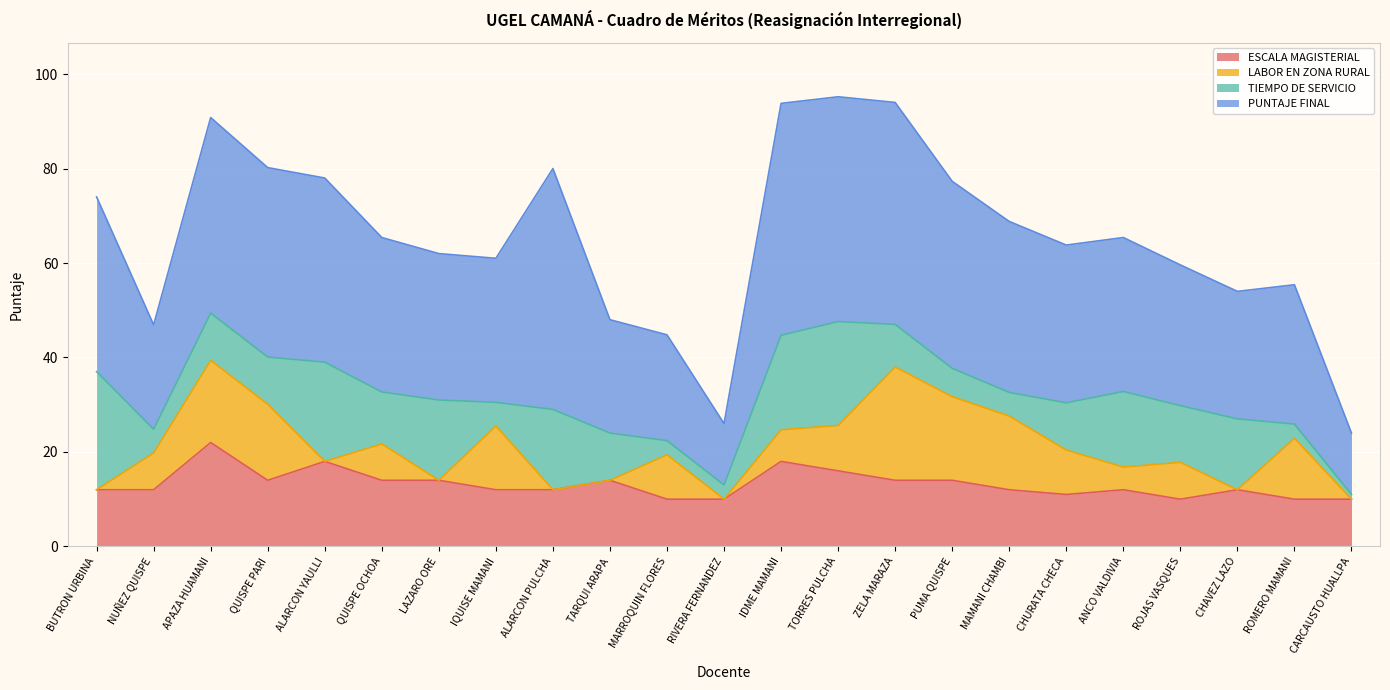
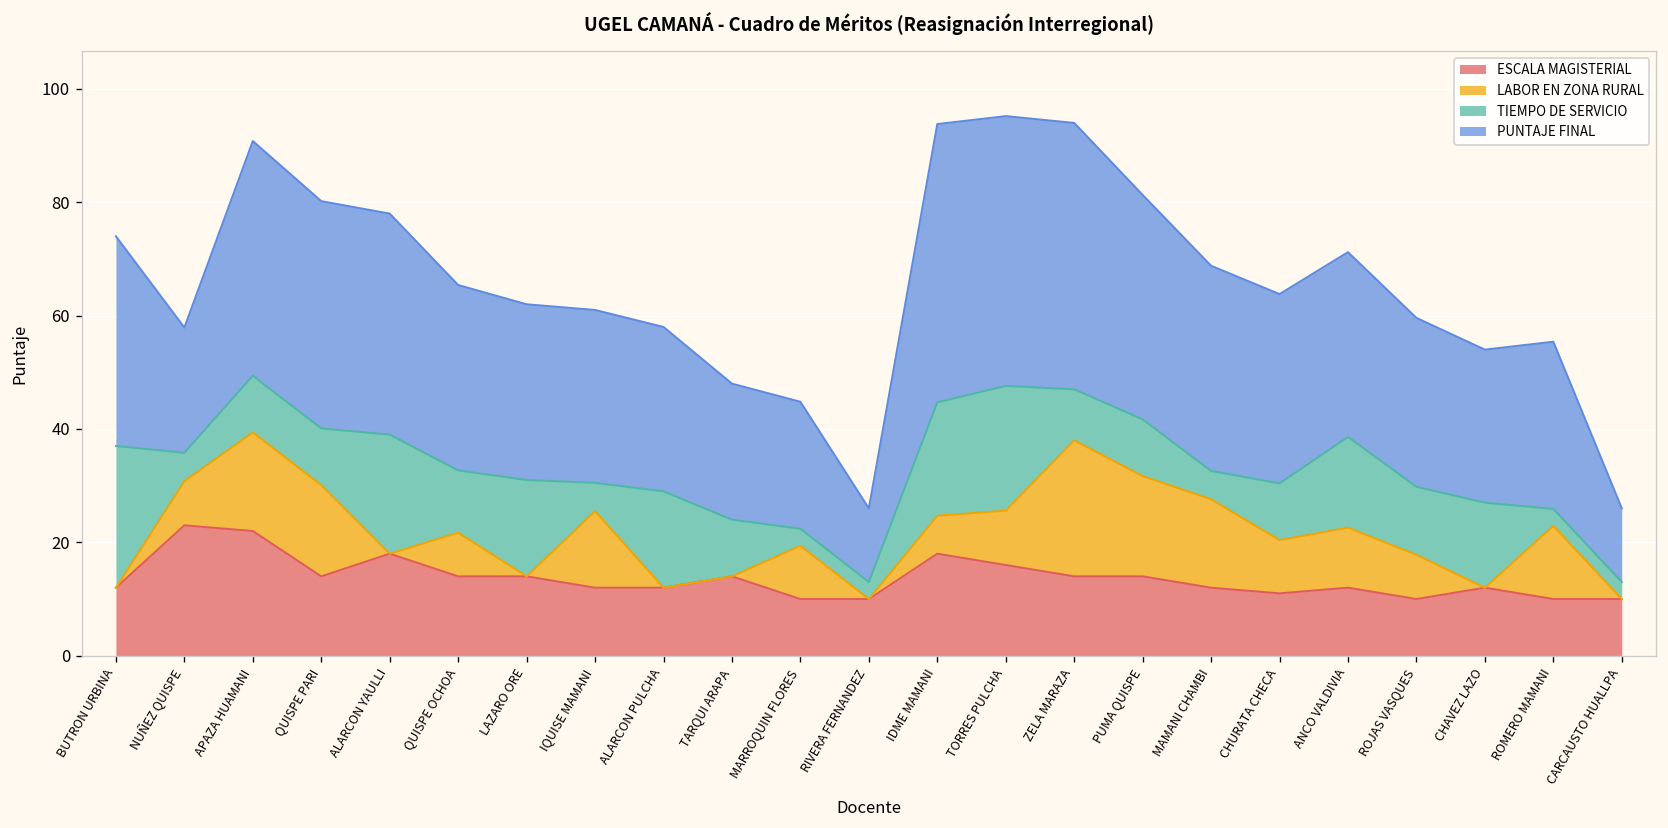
ESCALA MAGISTERIAL, NUÑEZ QUISPE: 12 -> 23
PUNTAJE FINAL, ALARCON PULCHA: 51 -> 29
TIEMPO DE SERVICIO, PUMA QUISPE: 6 -> 10
LABOR EN ZONA RURAL, ANCO VALDIVIA: 5 -> 11
TIEMPO DE SERVICIO, CARCAUSTO HUALLPA: 1 -> 3
